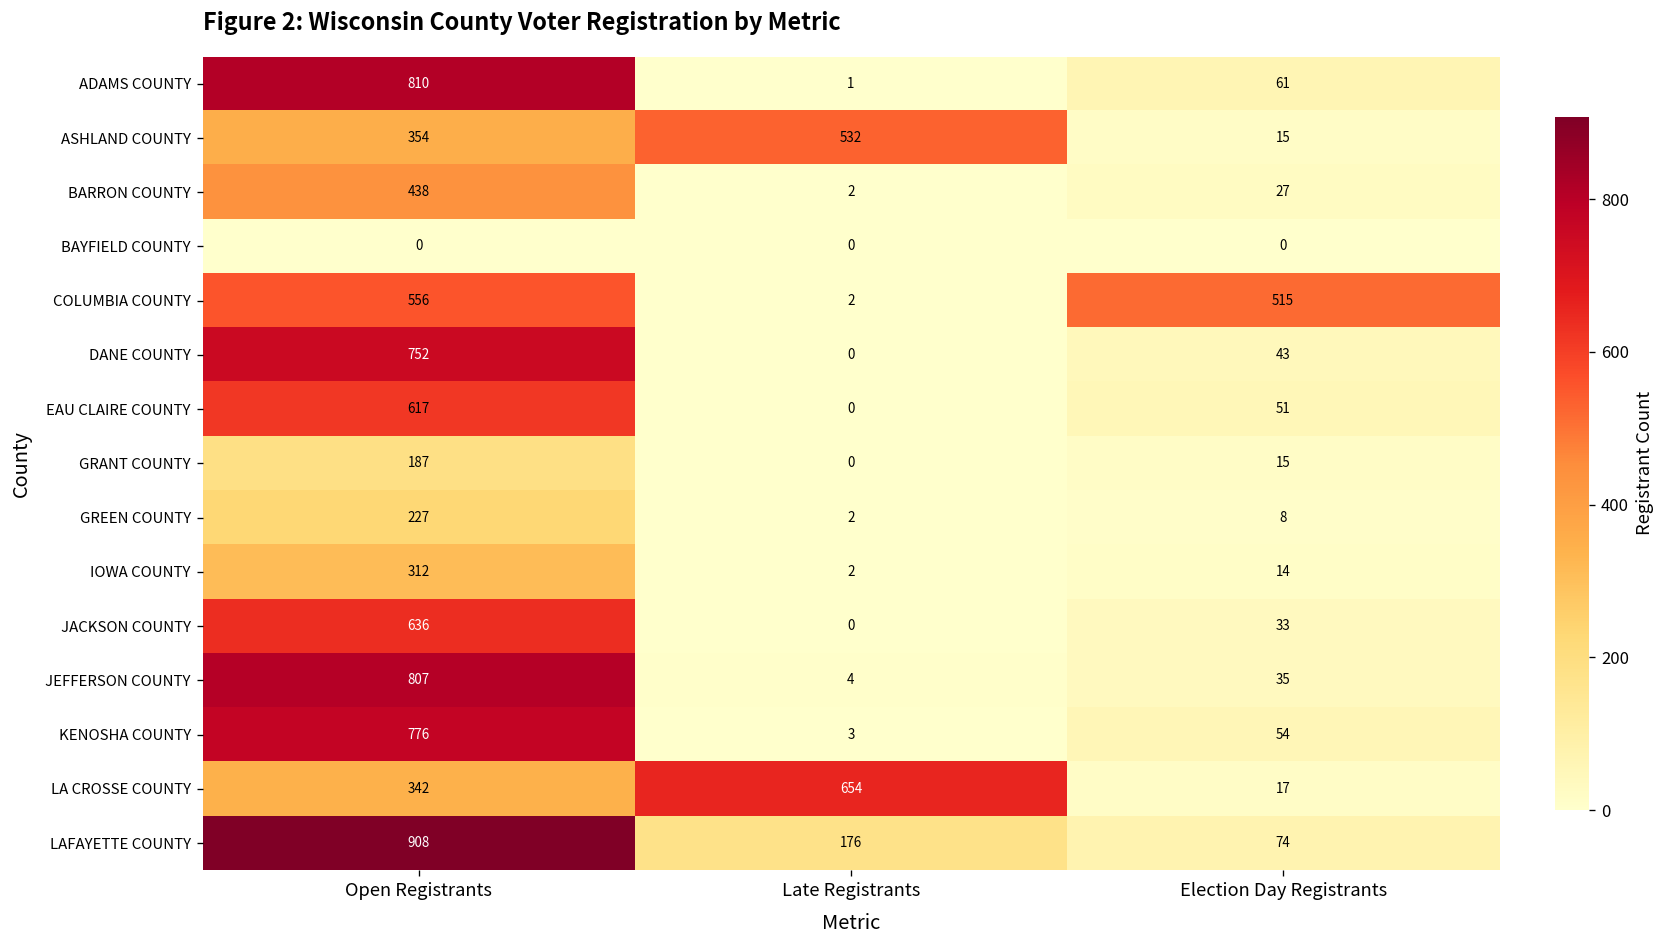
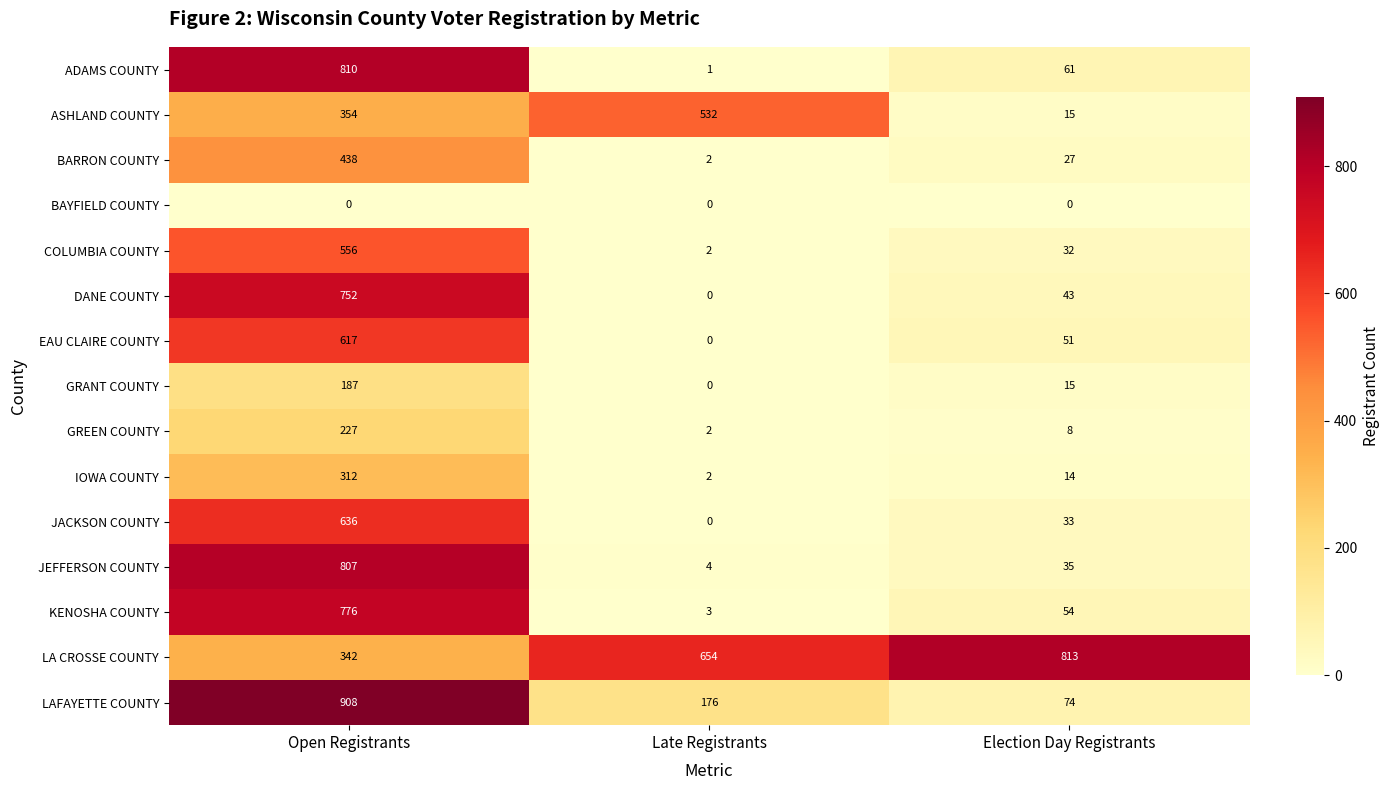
COLUMBIA COUNTY, Election Day Registrants: 515 -> 32
LA CROSSE COUNTY, Election Day Registrants: 17 -> 813
